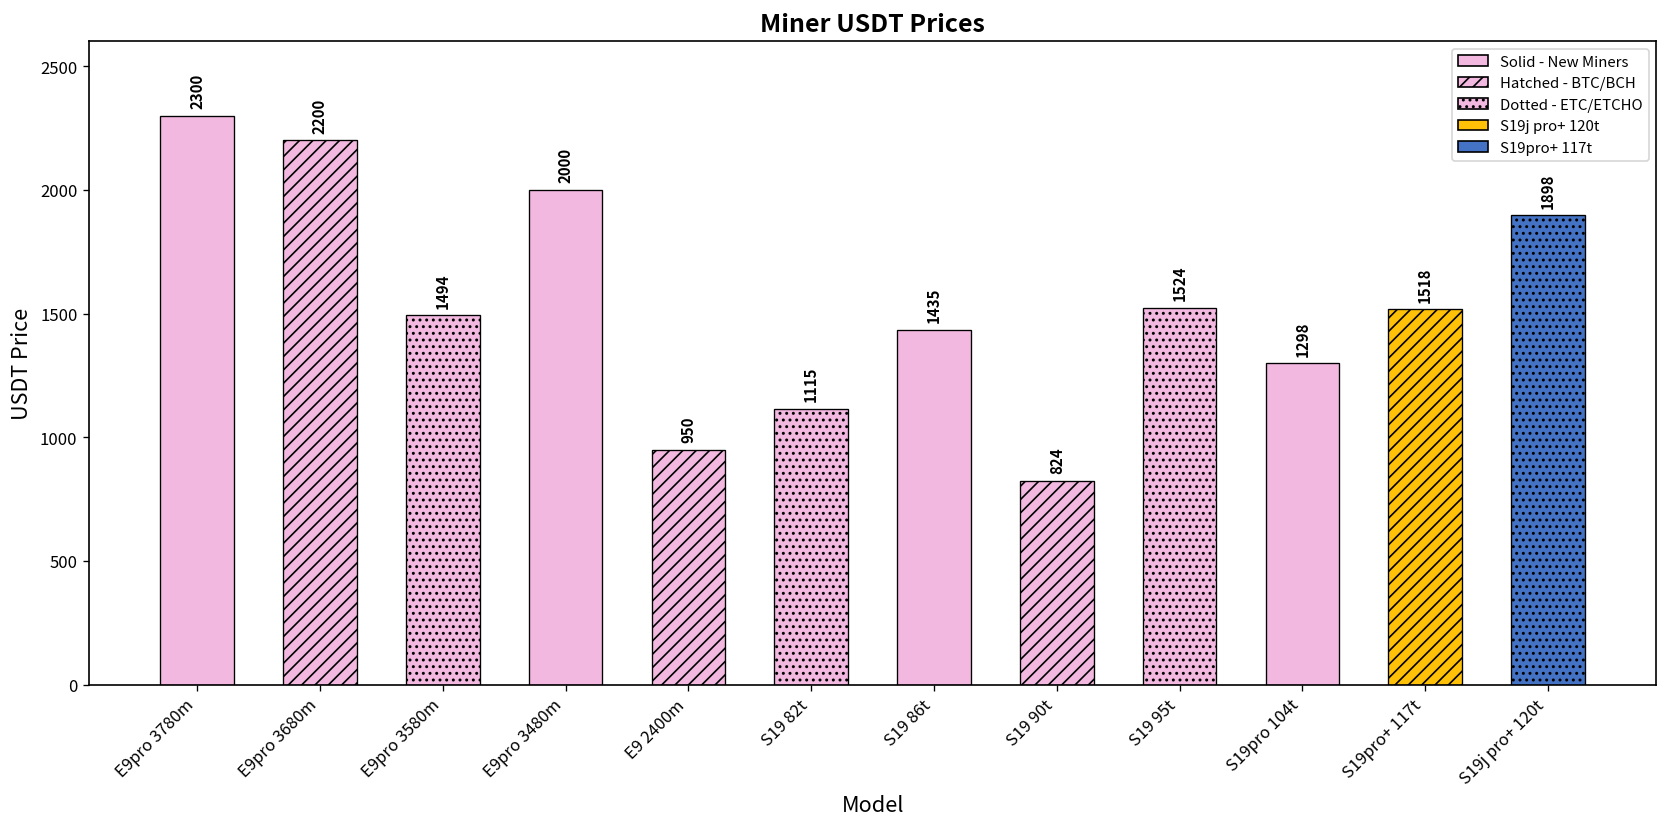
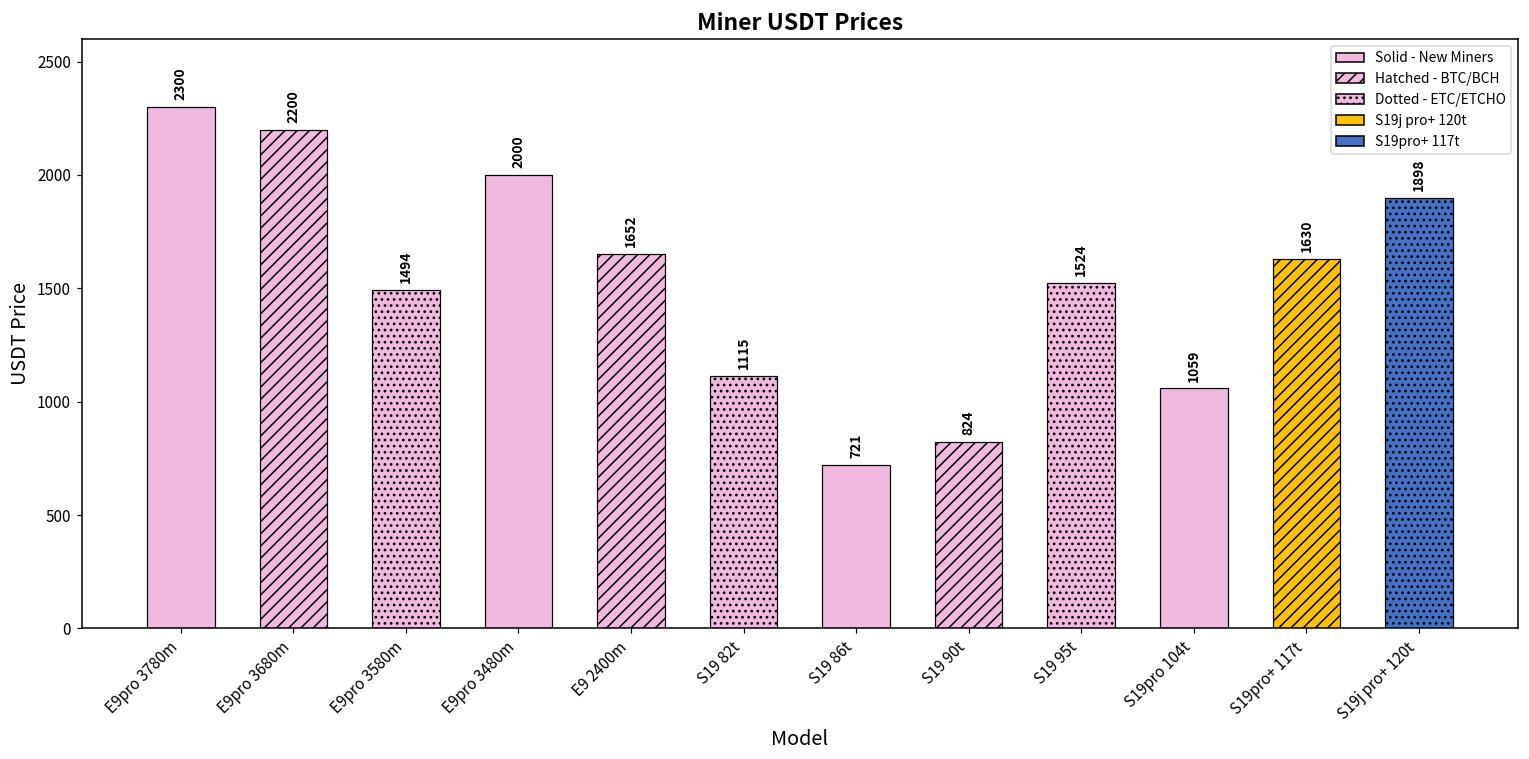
E9 2400m: 950 -> 1652
S19 86t: 1435 -> 721
S19pro 104t: 1298 -> 1059
S19pro+ 117t: 1518 -> 1630
